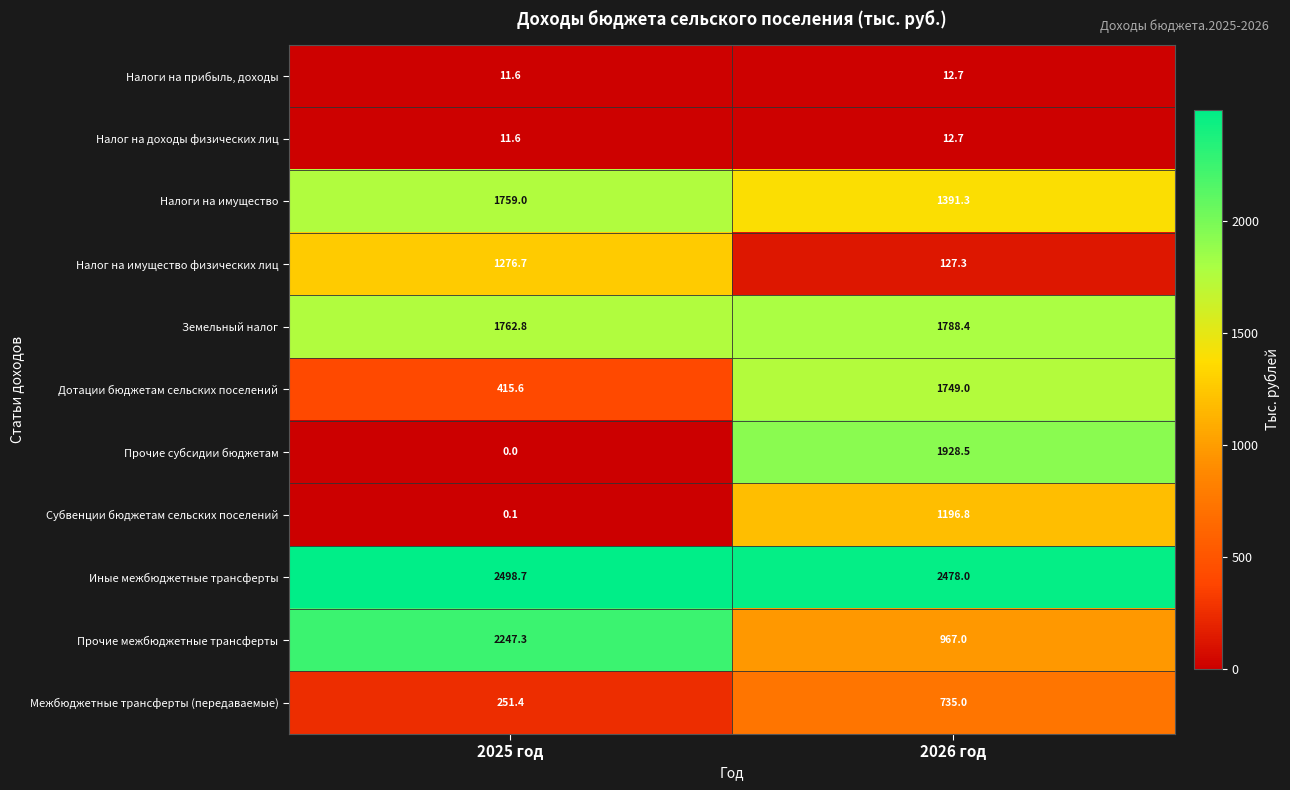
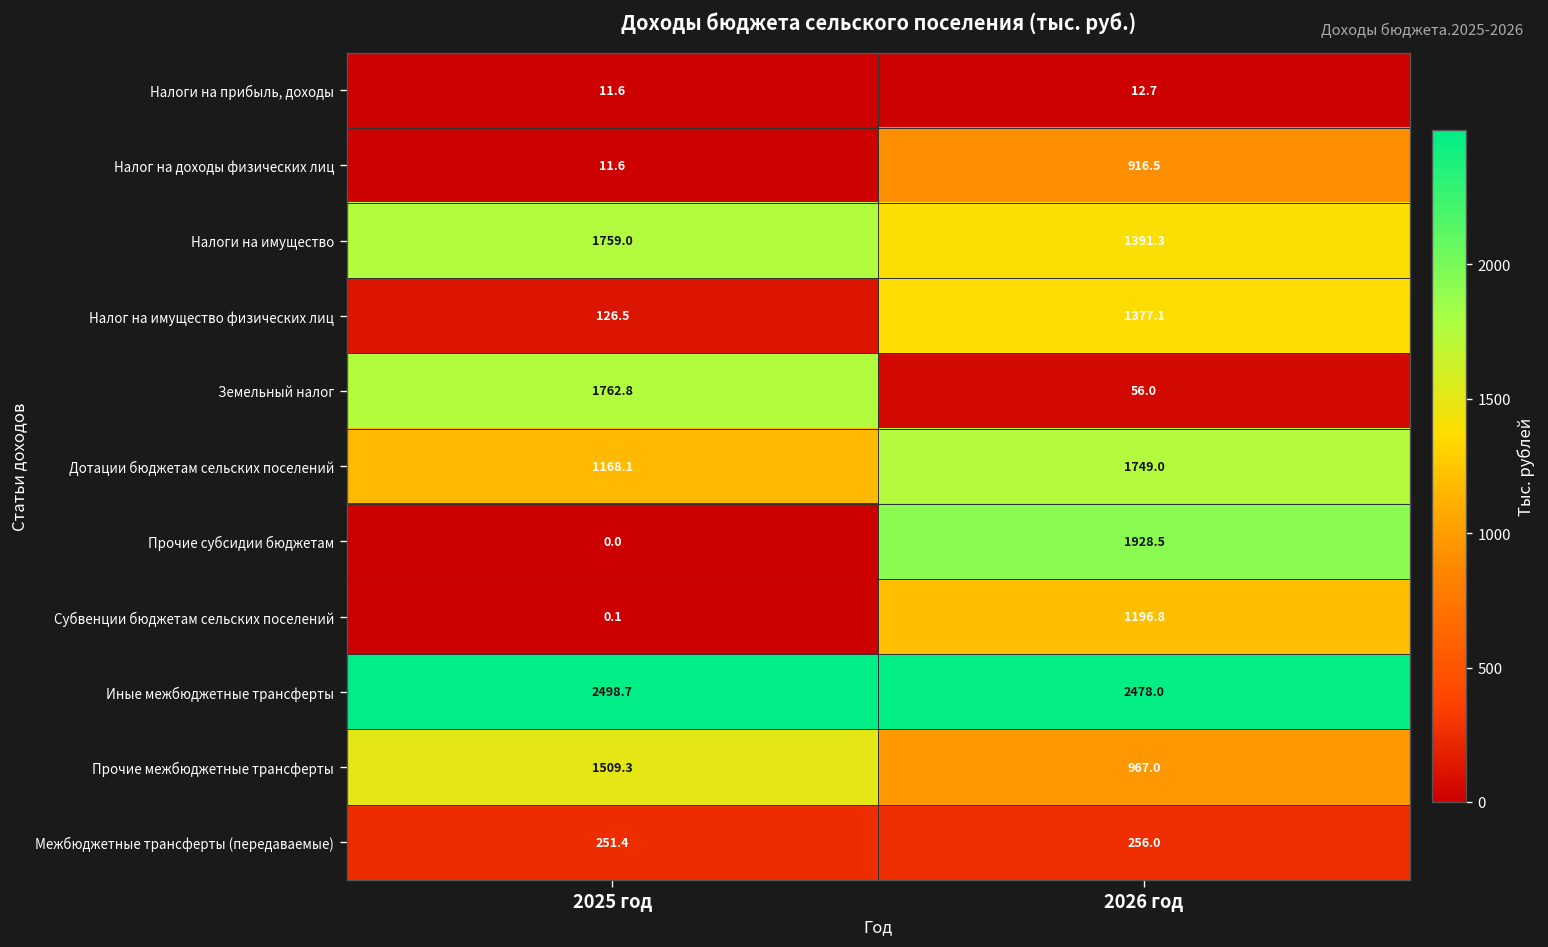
Налог на доходы физических лиц, 2026 год: 12.7 -> 916.5
Налог на имущество физических лиц, 2025 год: 1276.7 -> 126.5
Налог на имущество физических лиц, 2026 год: 127.3 -> 1377.1
Земельный налог, 2026 год: 1788.4 -> 56.0
Дотации бюджетам сельских поселений, 2025 год: 415.6 -> 1168.1
Прочие межбюджетные трансферты, 2025 год: 2247.3 -> 1509.3
Межбюджетные трансферты (передаваемые), 2026 год: 735.0 -> 256.0
